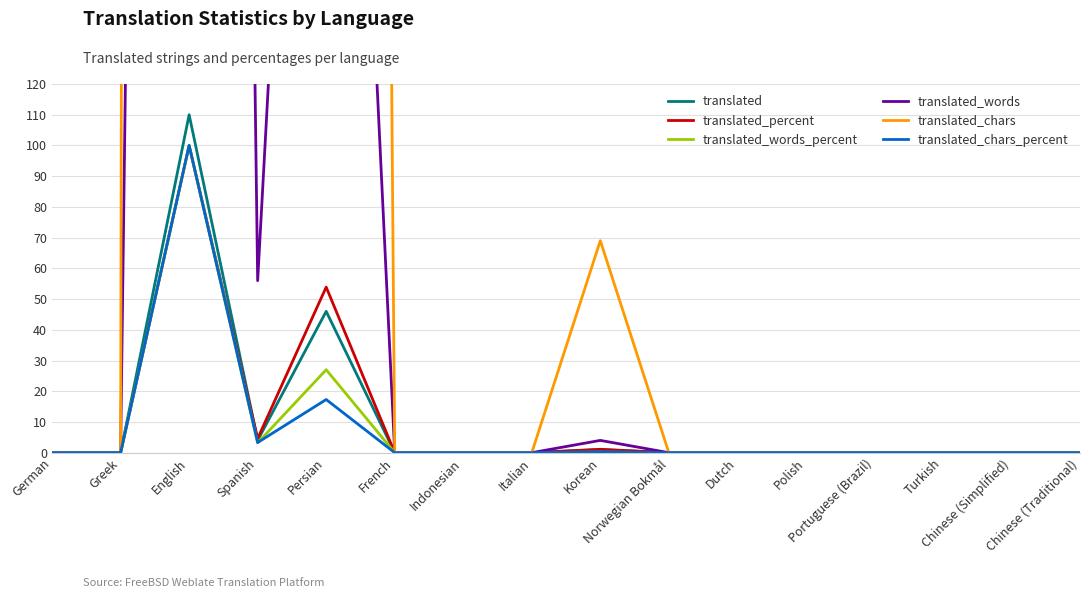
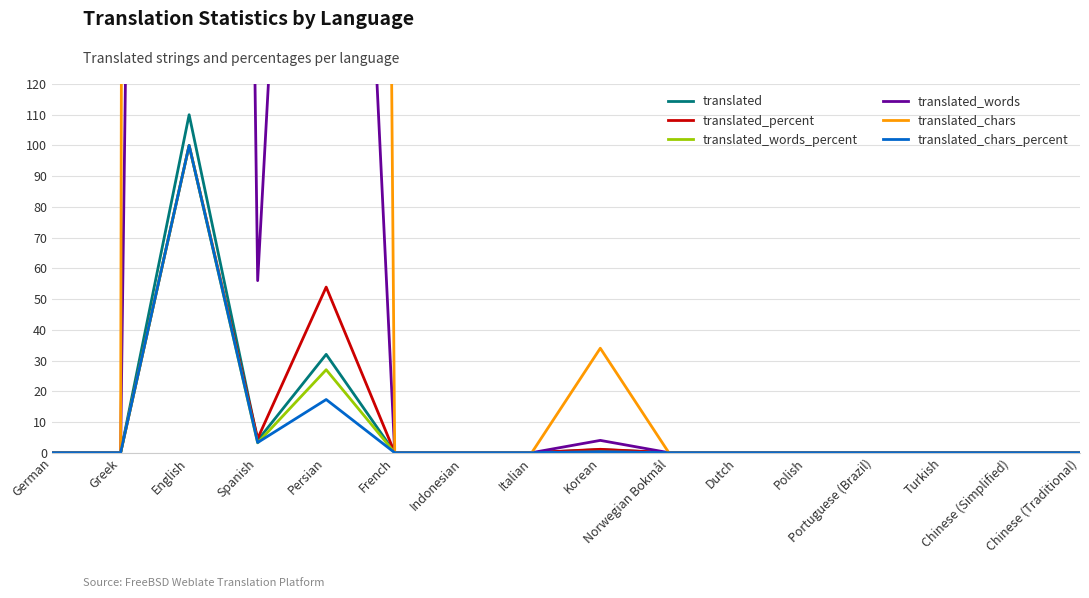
translated, Persian: 46 -> 32
translated_chars, Korean: 69 -> 34
